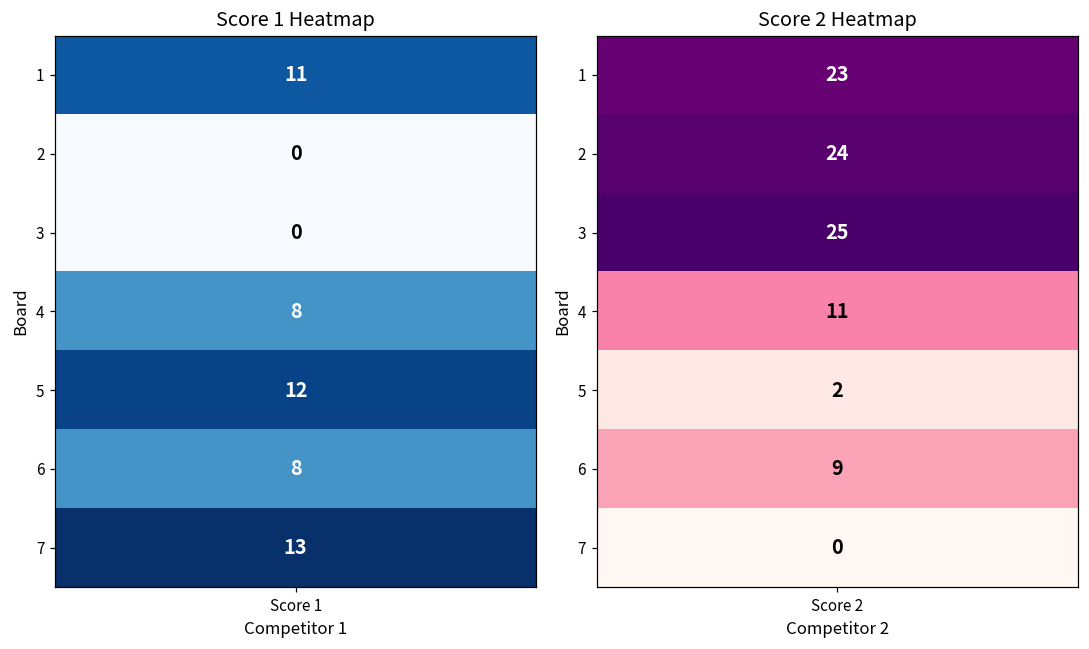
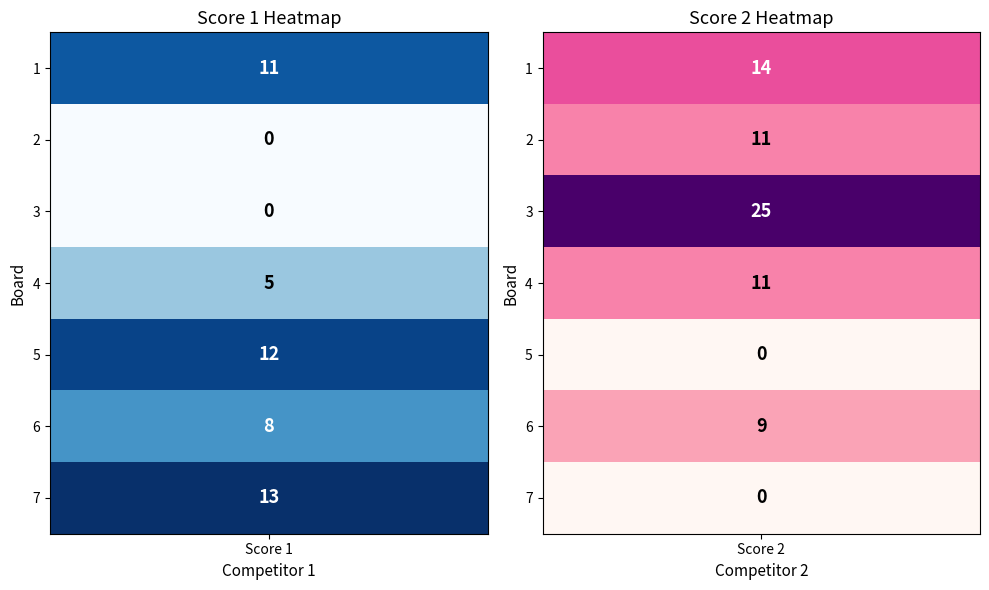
Score 1 Heatmap, 4, Score 1: 8 -> 5
Score 2 Heatmap, 1, Score 2: 23 -> 14
Score 2 Heatmap, 2, Score 2: 24 -> 11
Score 2 Heatmap, 5, Score 2: 2 -> 0
